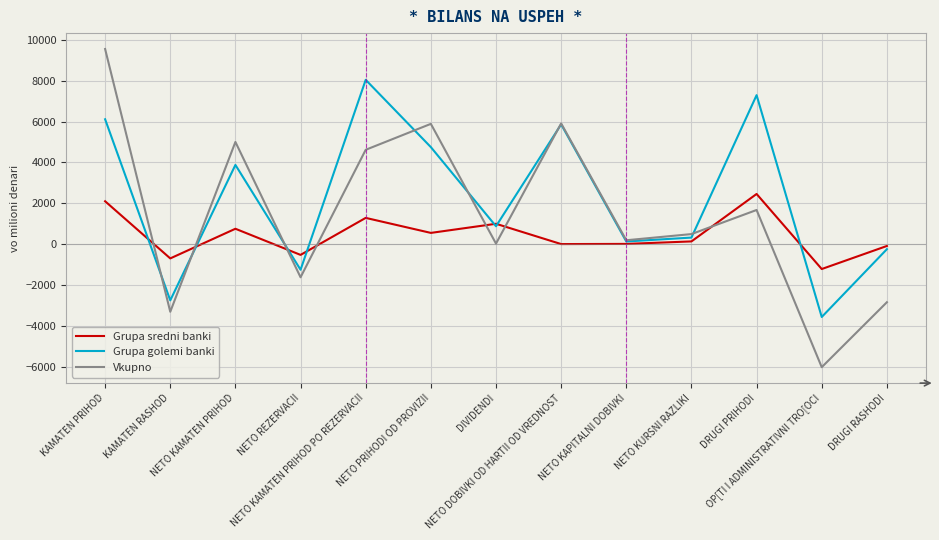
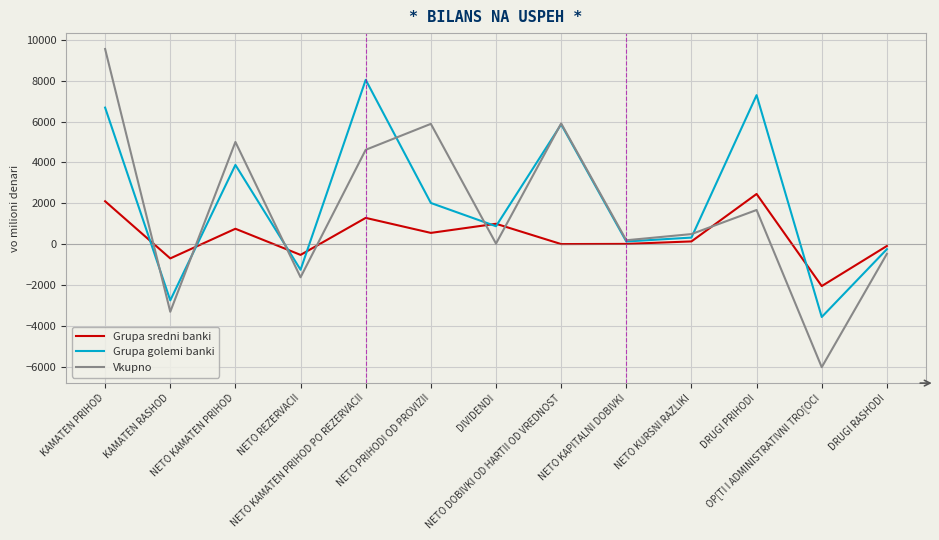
Grupa golemi banki, KAMATEN PRIHOD: 6100 -> 6700
Grupa golemi banki, NETO PRIHODI OD PROVIZII: 4800 -> 2000
Grupa sredni banki, OP[TI I ADMINISTRATIVNI TRO[OCI: -1200 -> -2100
Vkupno, DRUGI RASHODI: -2800 -> -500
